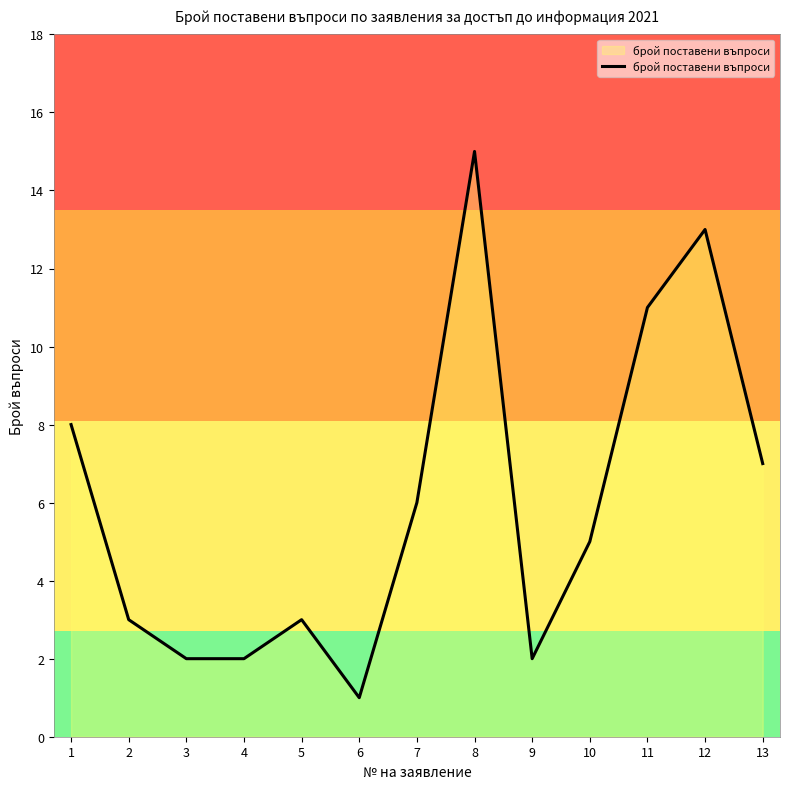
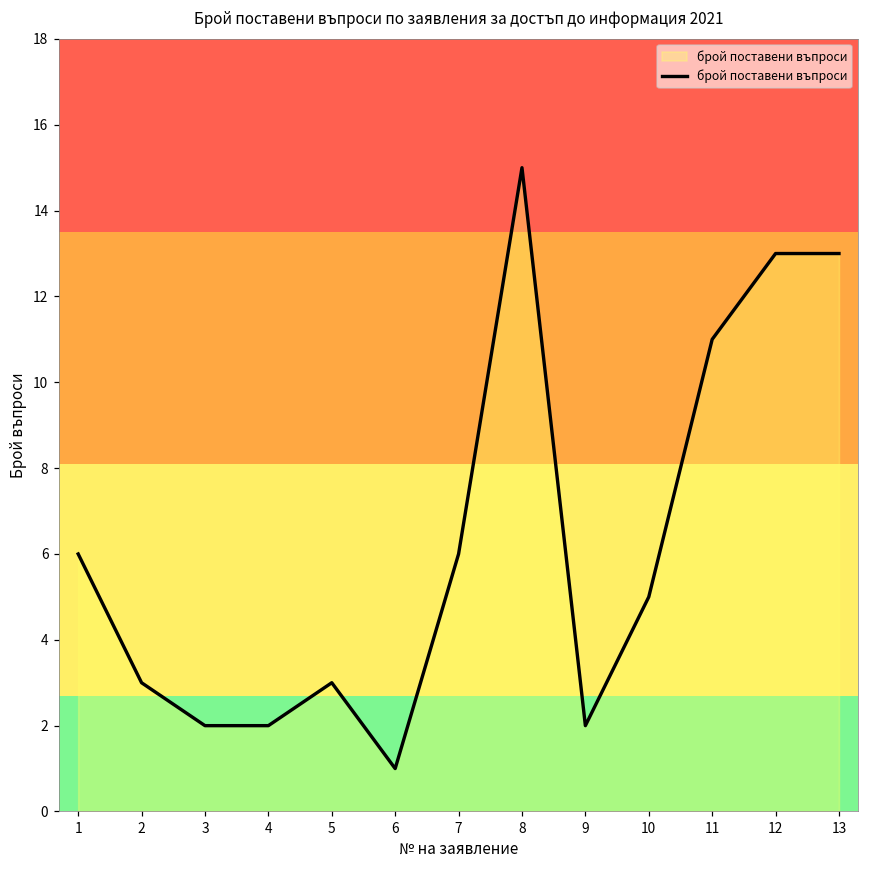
1: 8 -> 6
13: 7 -> 13
